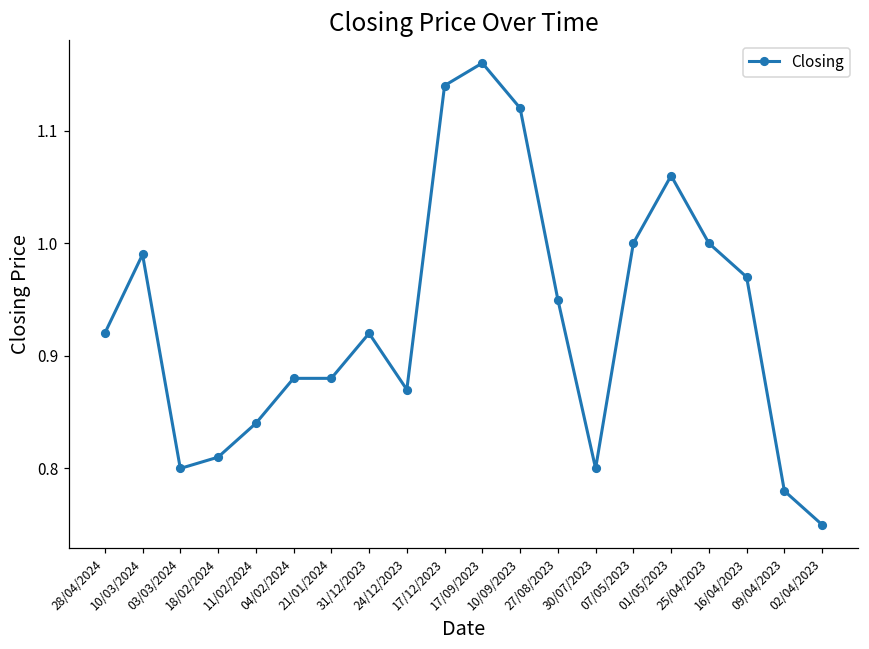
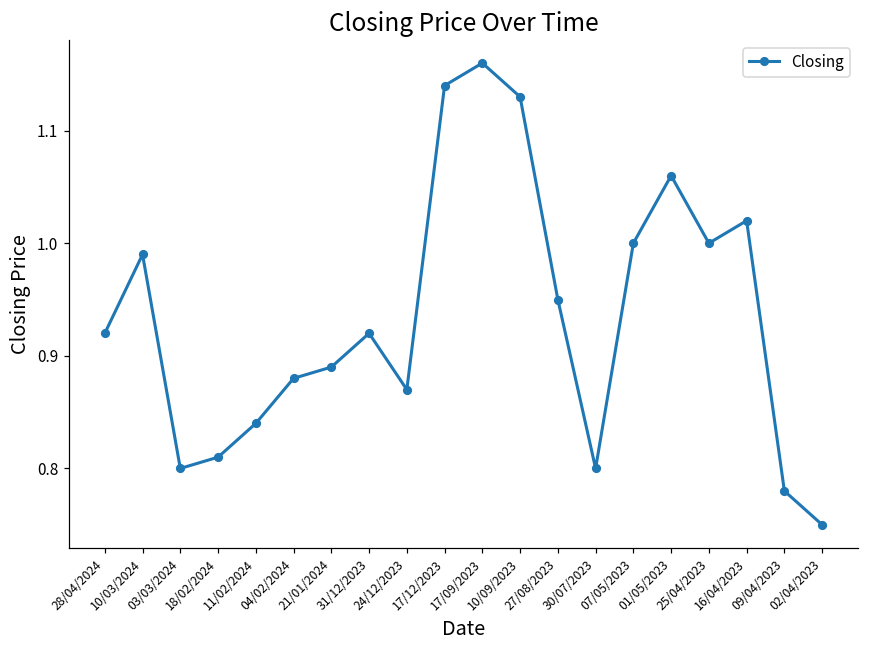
21/01/2024: 0.88 -> 0.89
10/09/2023: 1.12 -> 1.13
16/04/2023: 0.97 -> 1.02
